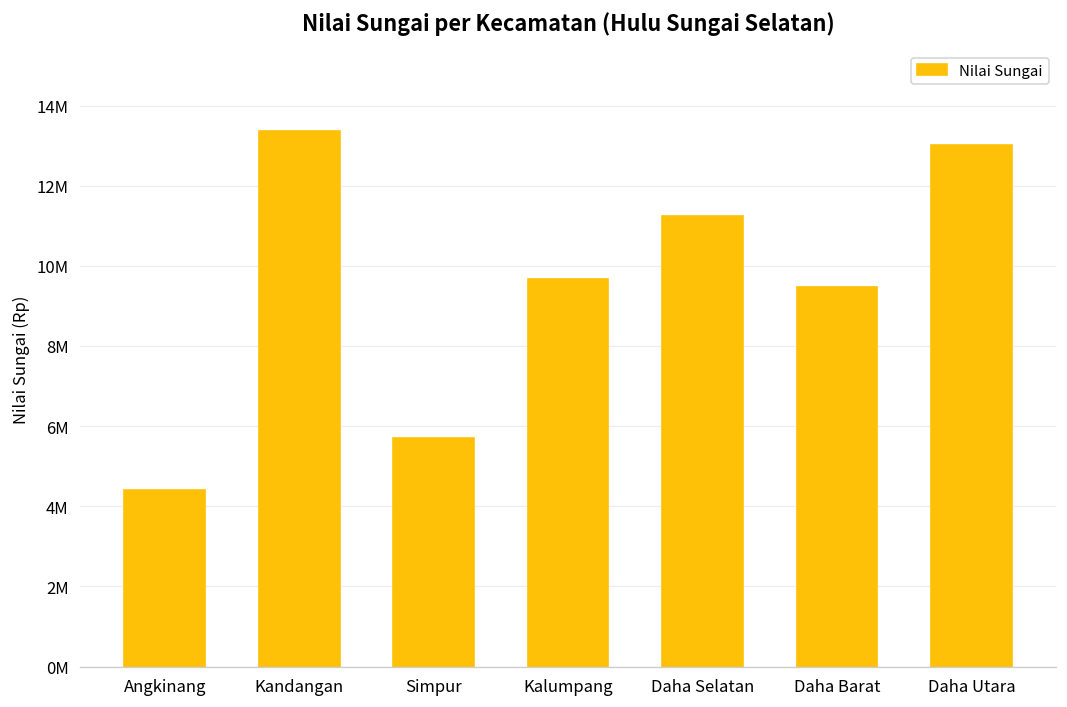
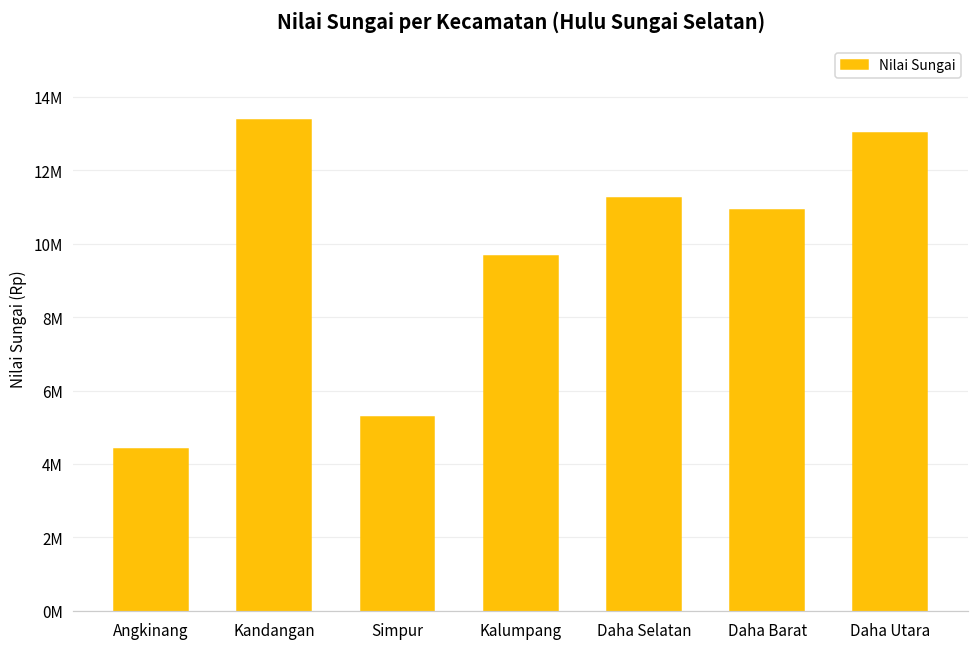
Simpur: 5700000 -> 5300000
Daha Barat: 9500000 -> 10900000
